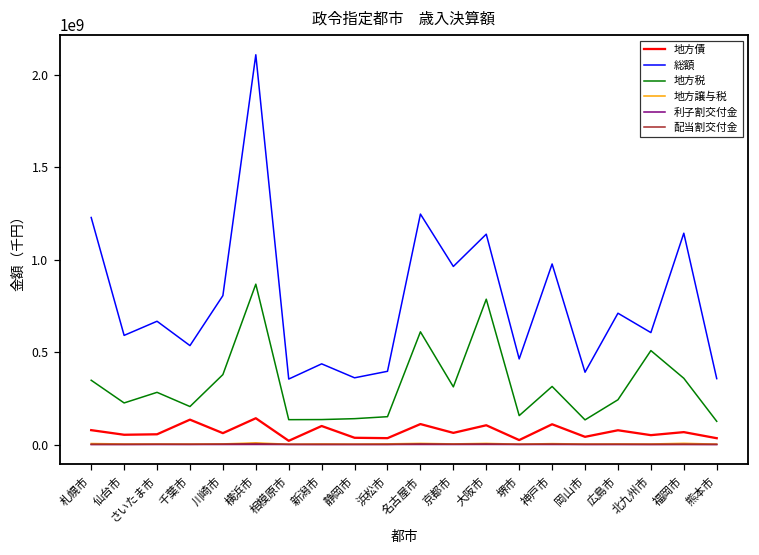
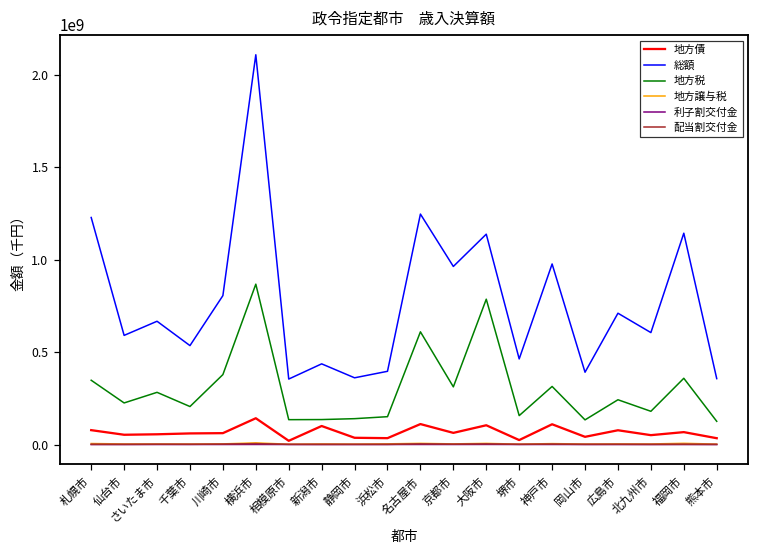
地方債, 千葉市: 130000000 -> 60000000
地方税, 北九州市: 510000000 -> 180000000
